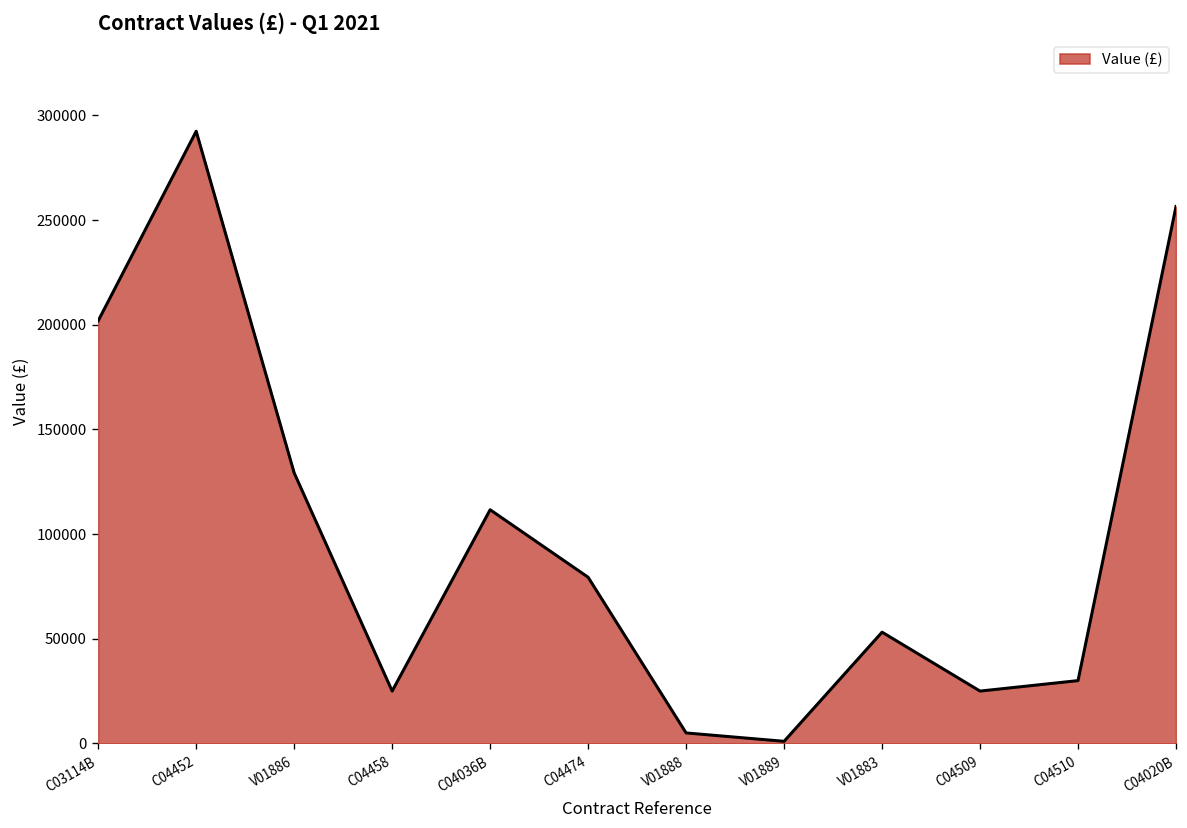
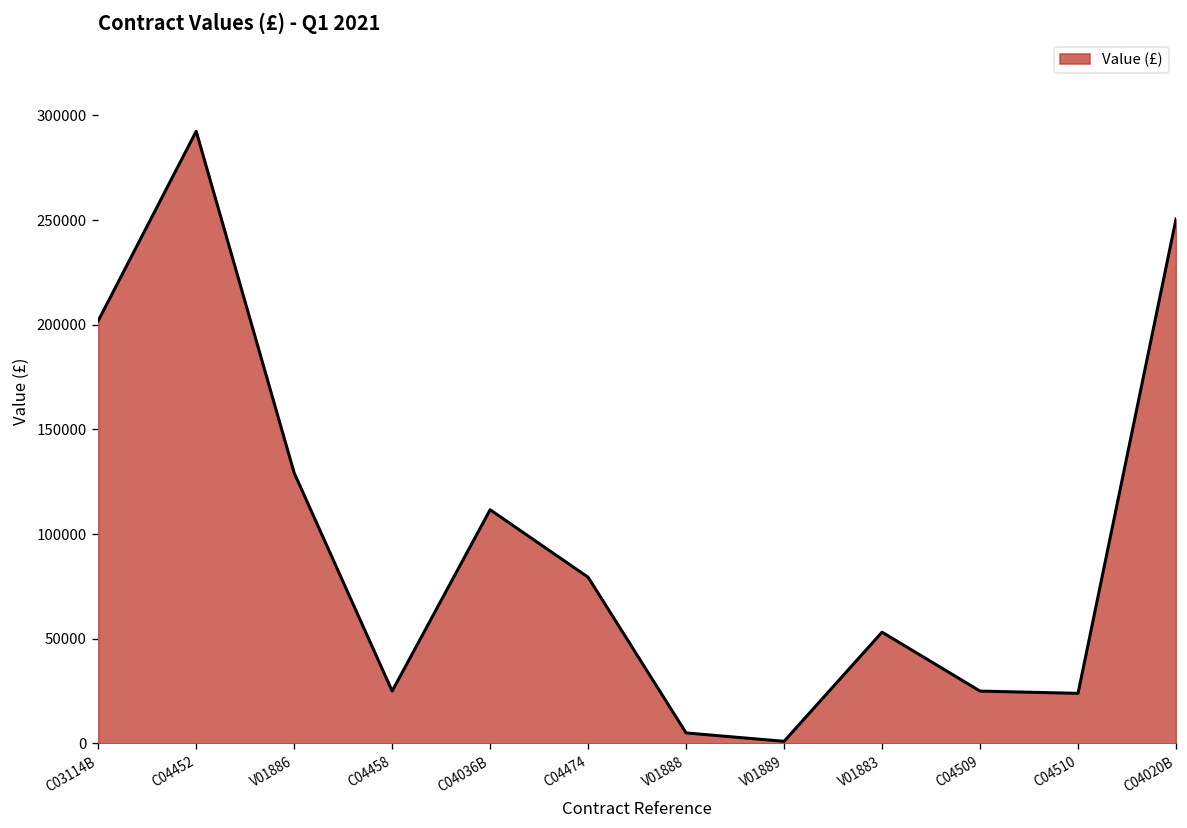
C04510: 30000 -> 24000
C04020B: 256000 -> 250000
